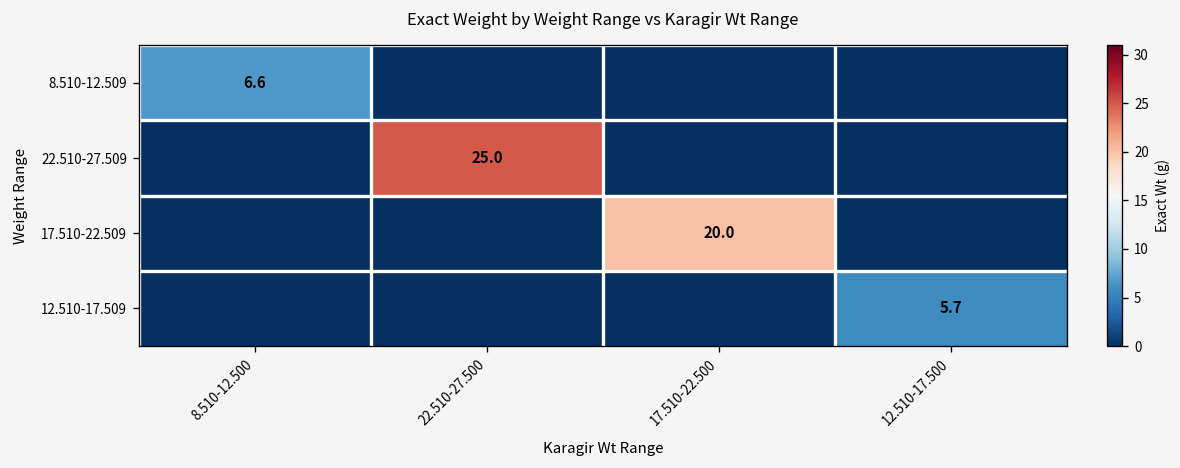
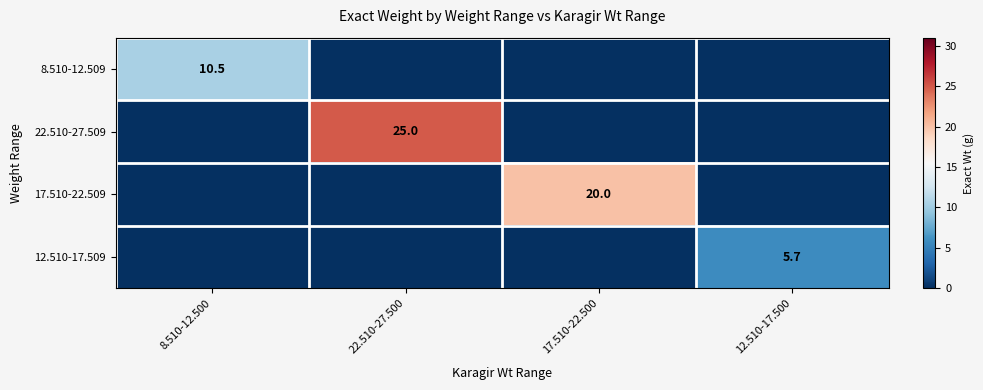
8.510-12.509, 8.510-12.500: 6.6 -> 10.5
